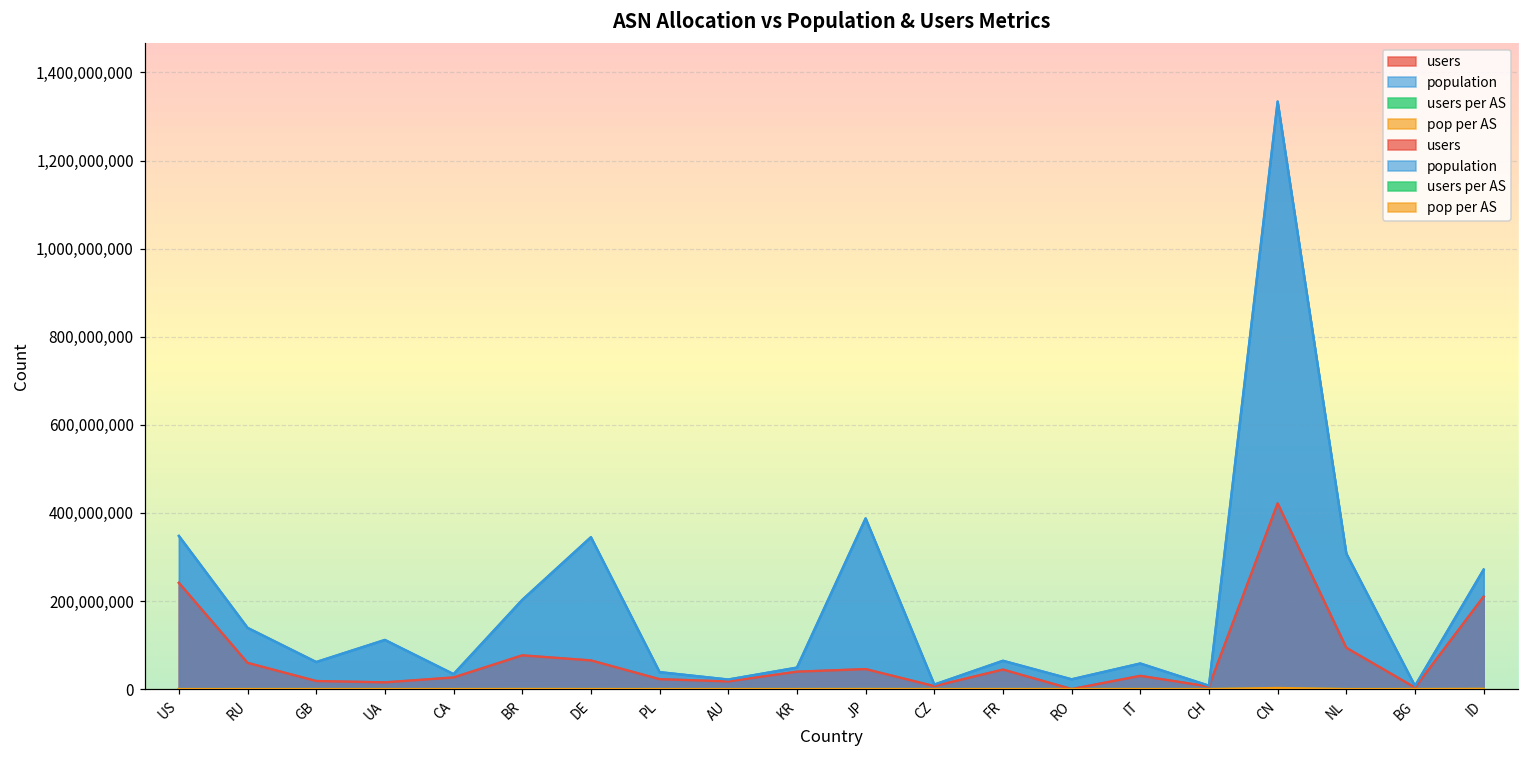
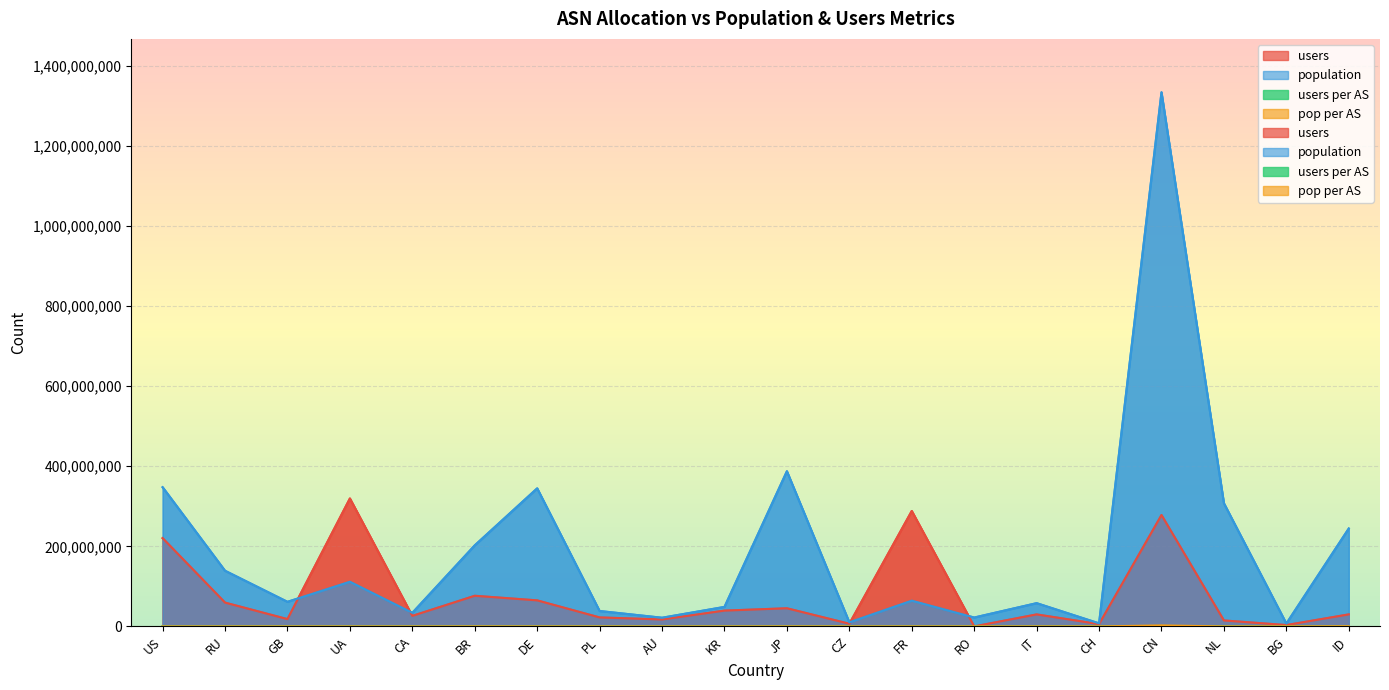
users, US: 240,000,000 -> 220,000,000
users, UA: 20,000,000 -> 320,000,000
users, FR: 40,000,000 -> 290,000,000
users, CN: 420,000,000 -> 280,000,000
users, NL: 90,000,000 -> 10,000,000
users, ID: 210,000,000 -> 30,000,000
population, ID: 270,000,000 -> 240,000,000
